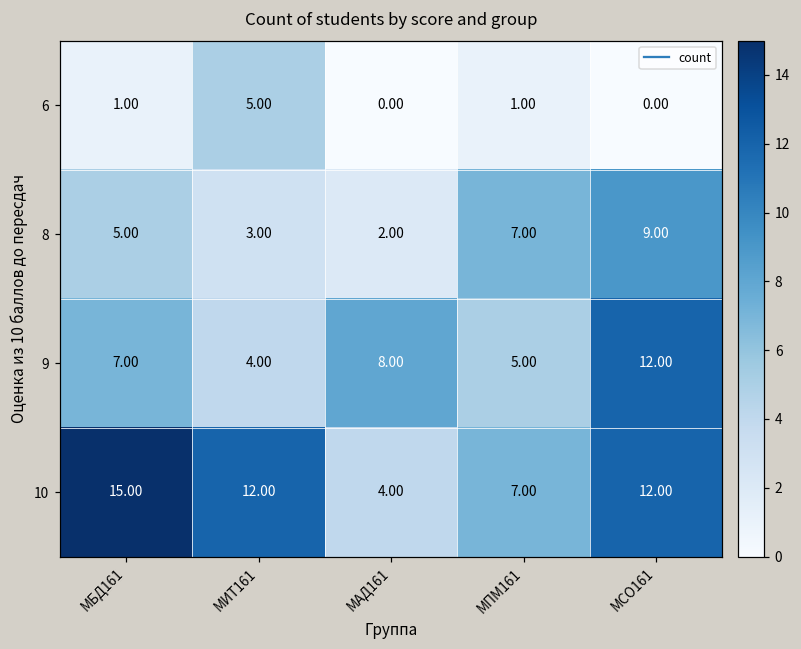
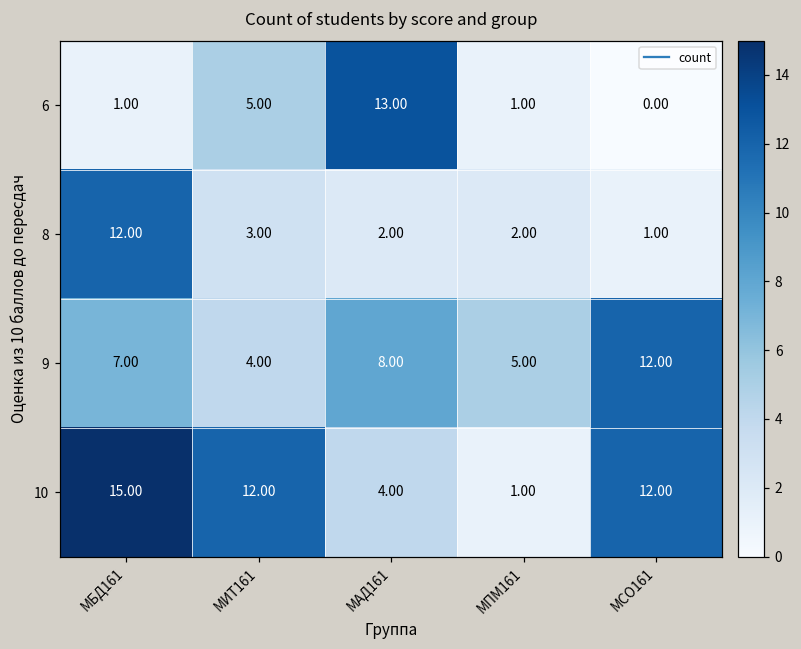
6, МАД161: 0.00 -> 13.00
8, МБД161: 5.00 -> 12.00
8, МПМ161: 7.00 -> 2.00
8, МСО161: 9.00 -> 1.00
10, МПМ161: 7.00 -> 1.00
